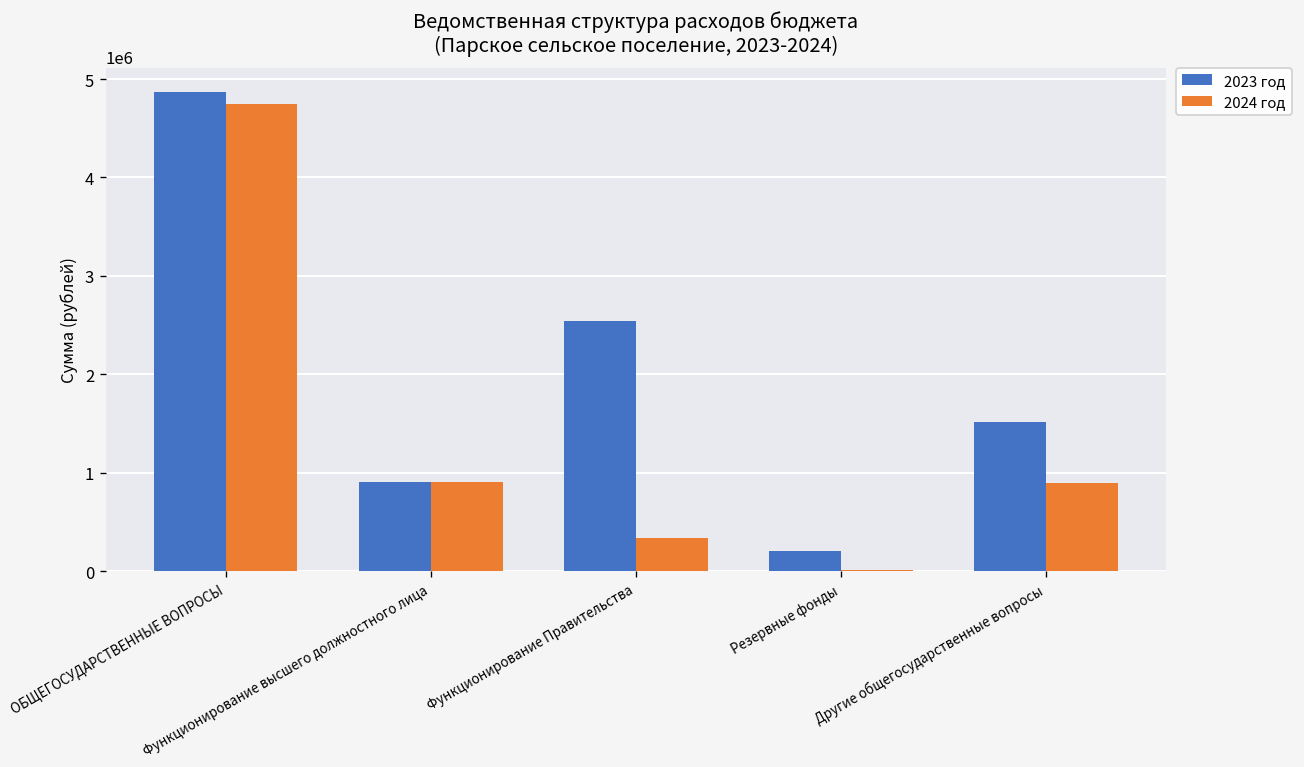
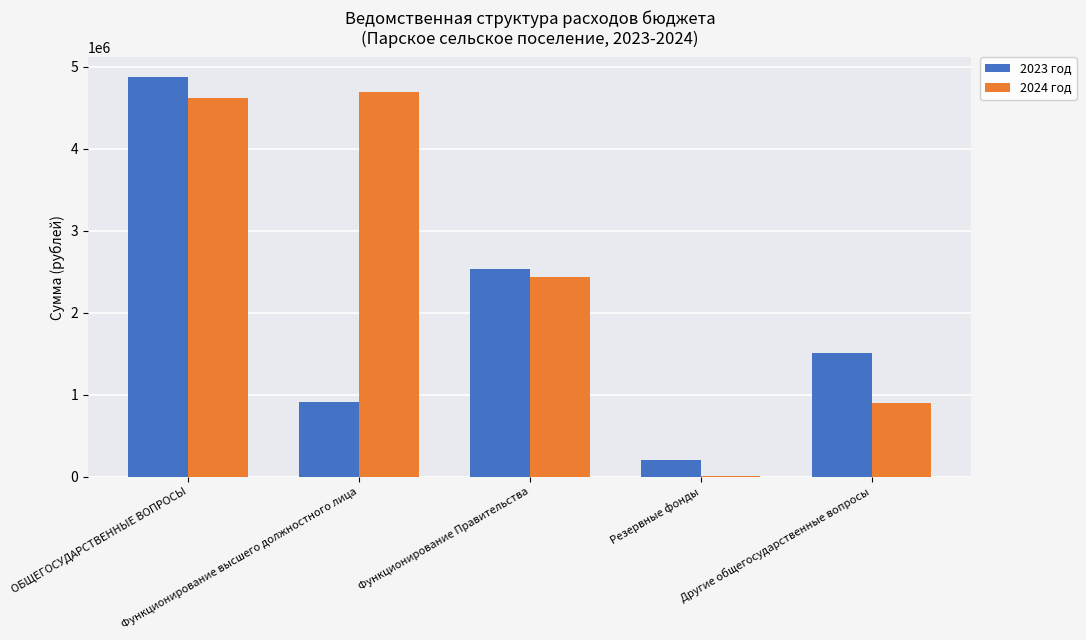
2024 год, ОБЩЕГОСУДАРСТВЕННЫЕ ВОПРОСЫ: 4700000 -> 4600000
2024 год, Функционирование высшего должностного лица: 900000 -> 4700000
2024 год, Функционирование Правительства: 300000 -> 2400000
